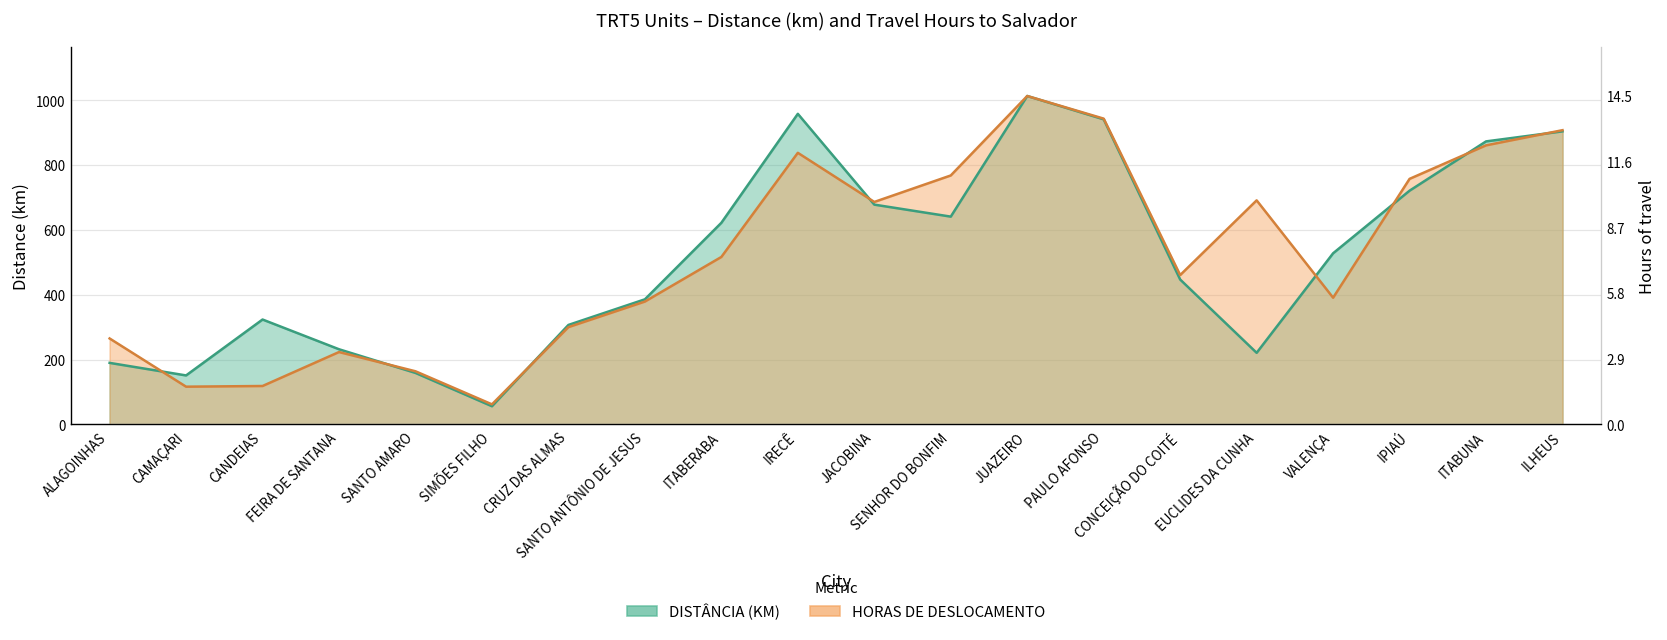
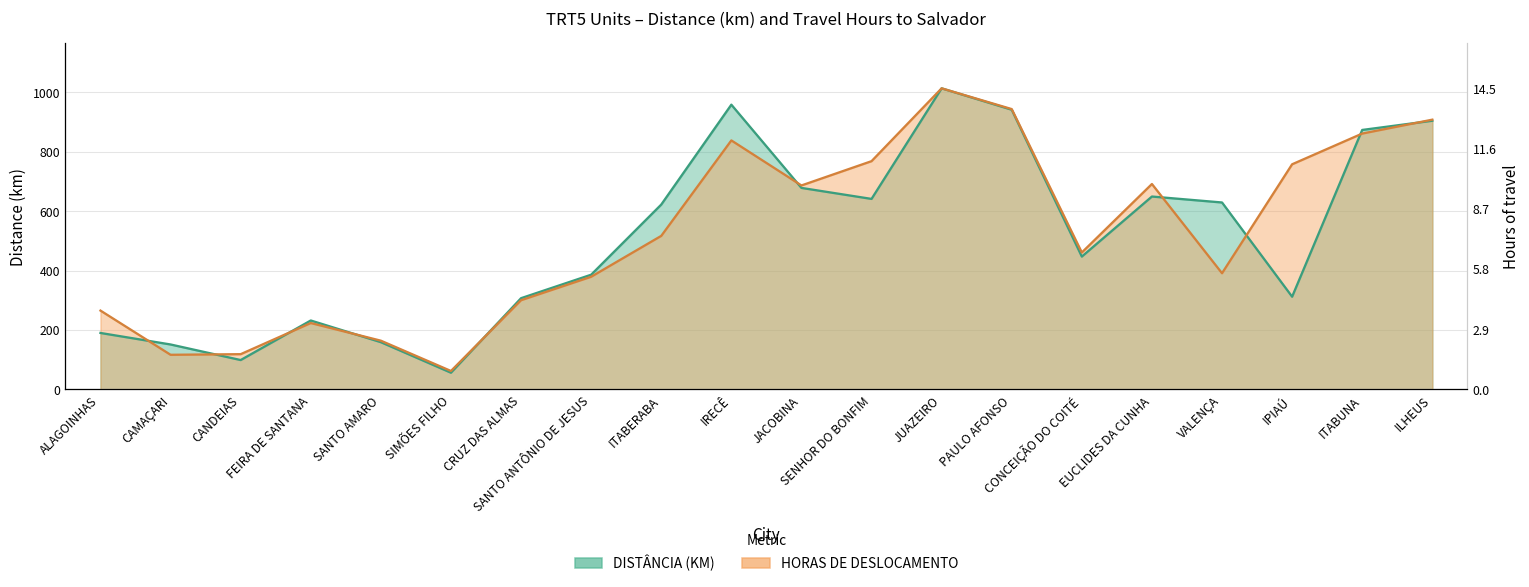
DISTÂNCIA (KM), CANDEIAS: 320 -> 100
DISTÂNCIA (KM), EUCLIDES DA CUNHA: 220 -> 650
DISTÂNCIA (KM), VALENÇA: 530 -> 630
DISTÂNCIA (KM), IPIAÚ: 720 -> 310
